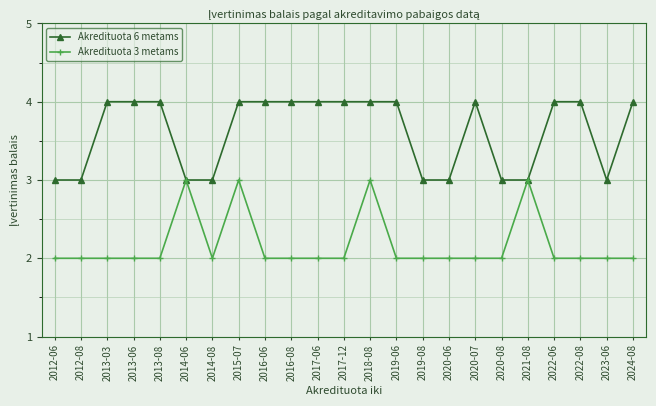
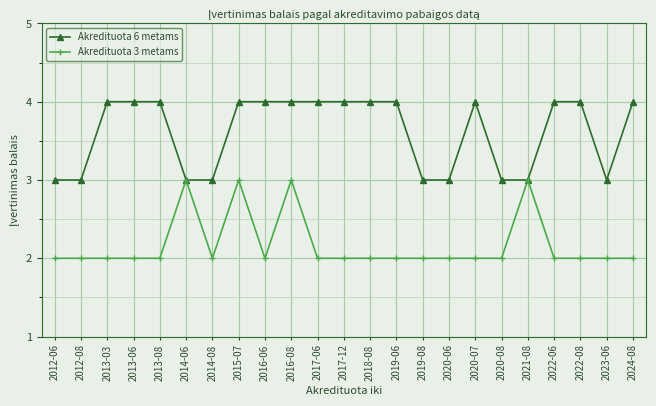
Akredituota 3 metams, 2016-08: 2 -> 3
Akredituota 3 metams, 2018-08: 3 -> 2
